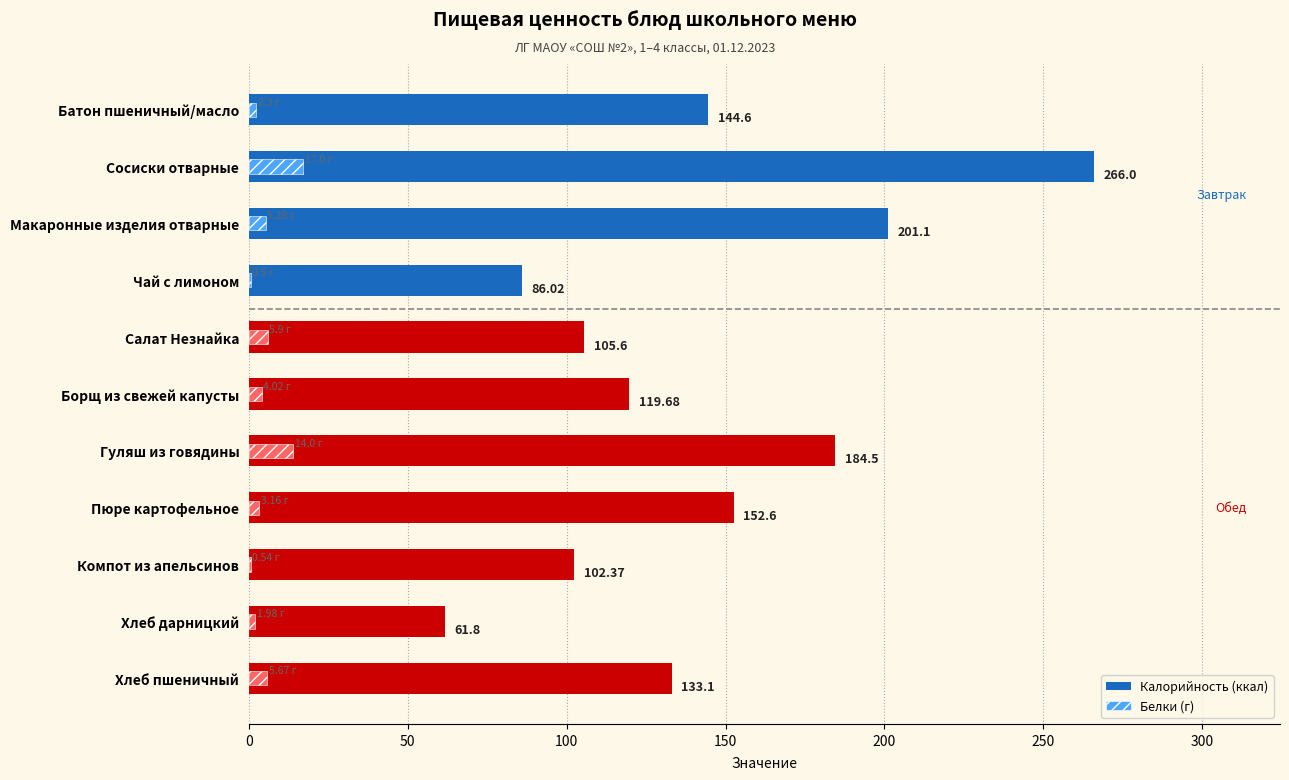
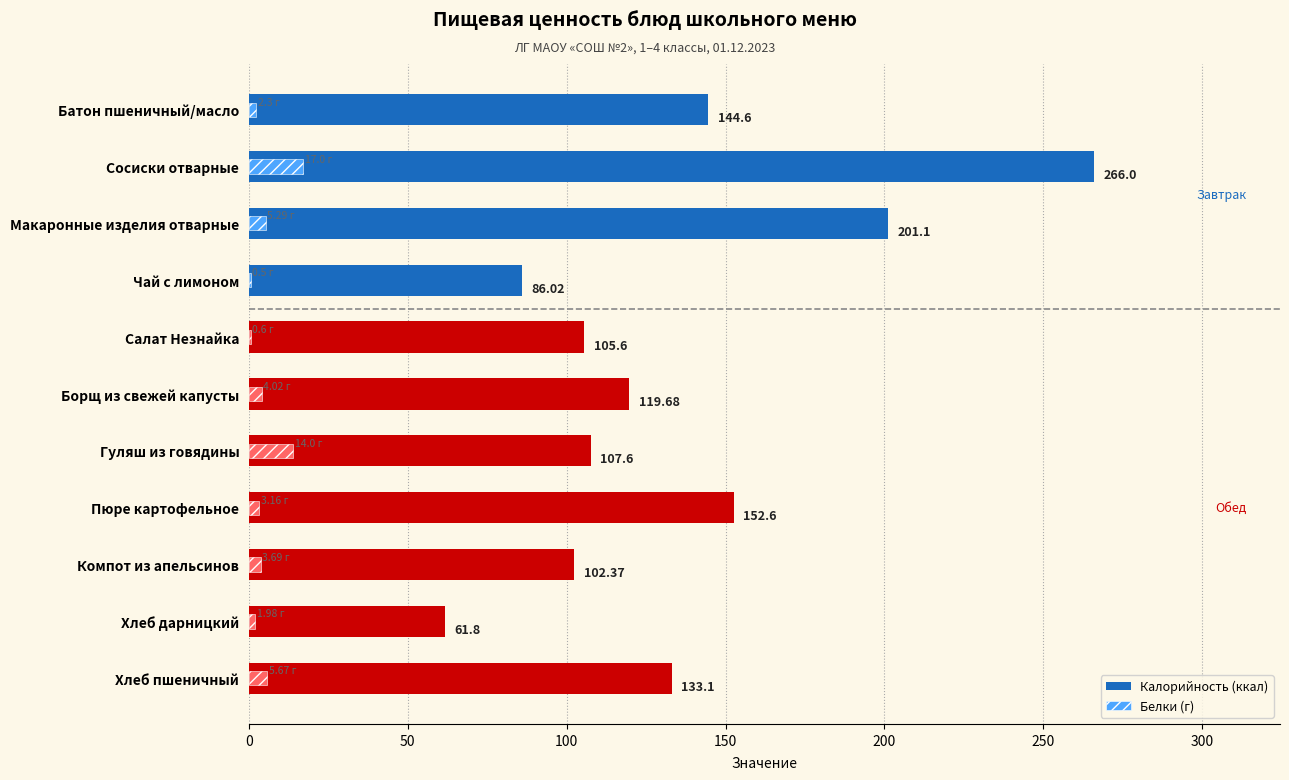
Белки (г), Салат Незнайка: 5.9 -> 0.6
Калорийность (ккал), Гуляш из говядины: 184.5 -> 107.6
Белки (г), Компот из апельсинов: 0.54 -> 3.69
